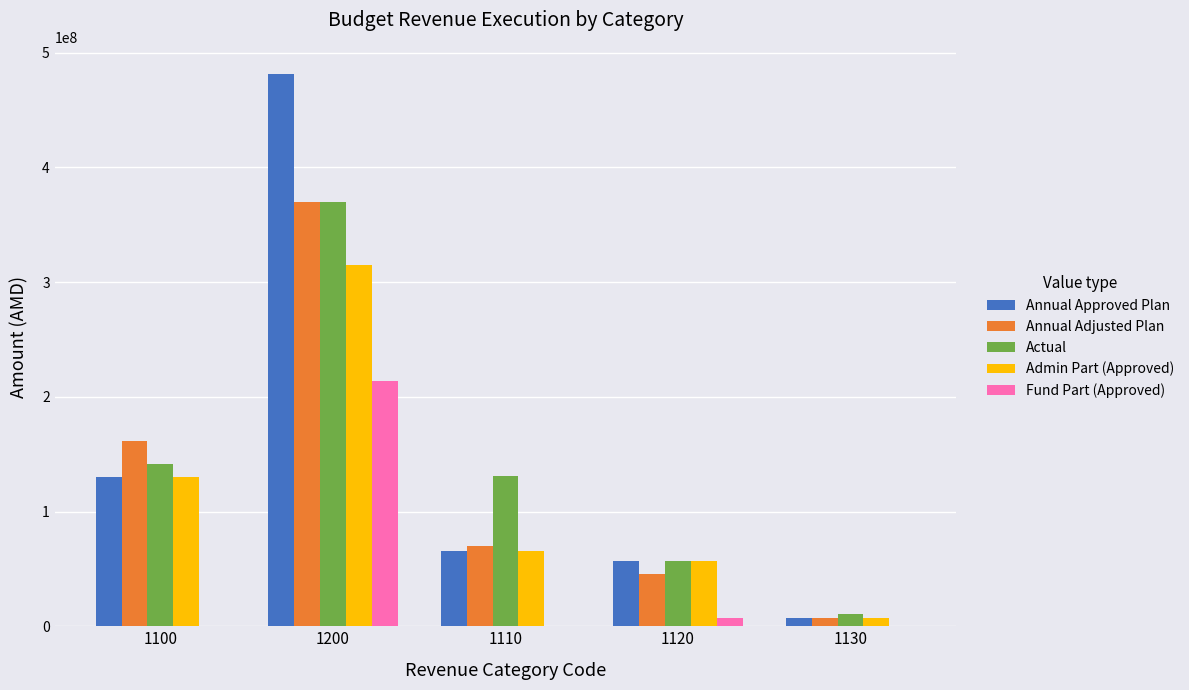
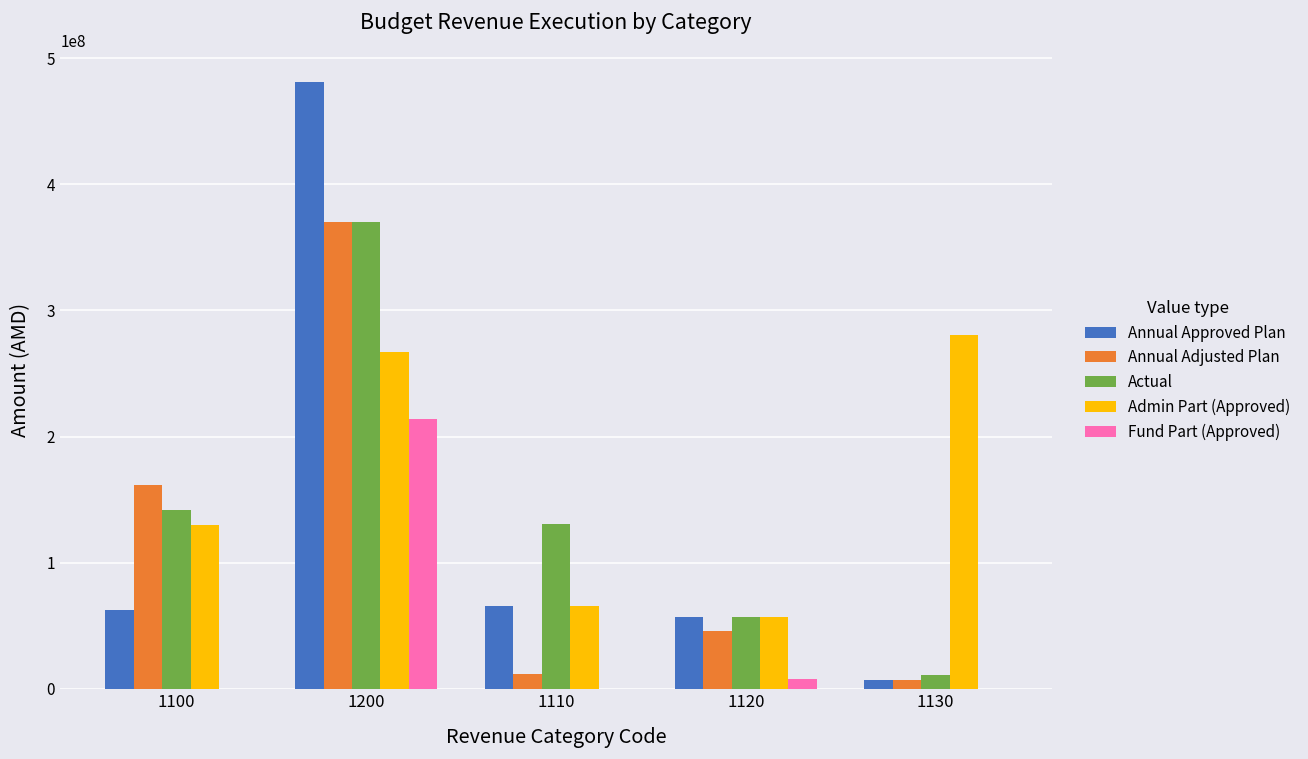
Annual Approved Plan, 1100: 130000000 -> 62000000
Admin Part (Approved), 1200: 315000000 -> 267000000
Annual Adjusted Plan, 1110: 70000000 -> 11000000
Admin Part (Approved), 1130: 7000000 -> 280000000
